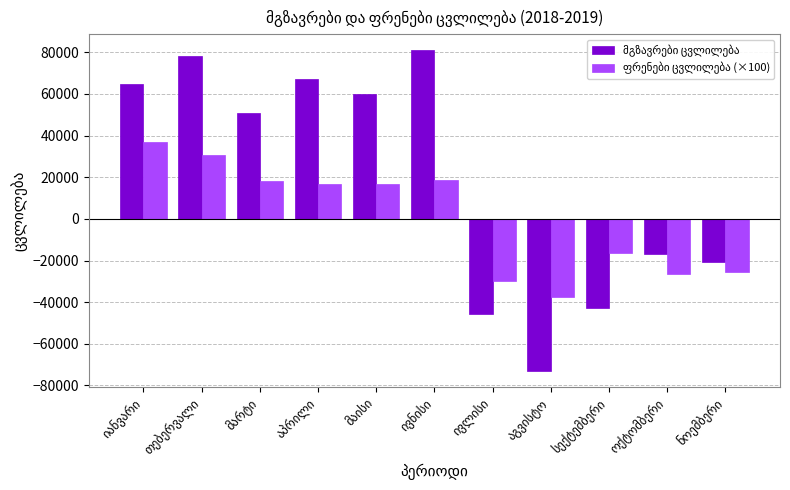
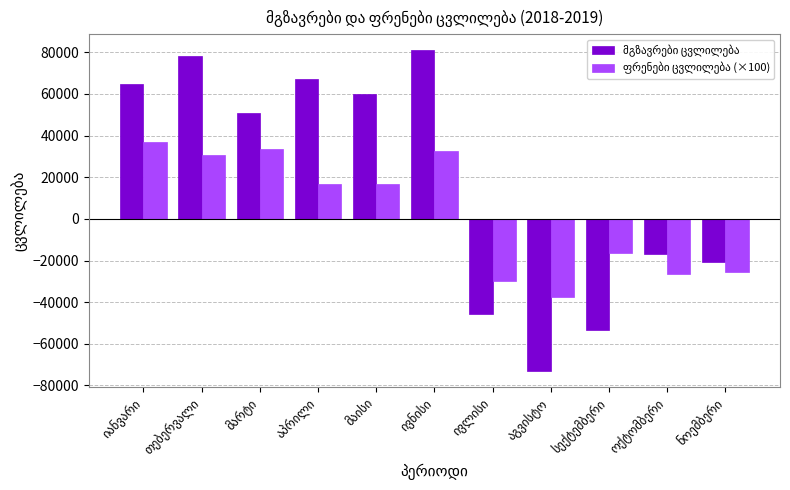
ფრენები ცვლილება (×100), მარტი: 18000 -> 34000
ფრენები ცვლილება (×100), ივნისი: 19000 -> 33000
მგზავრები ცვლილება, სექტემბერი: -43000 -> -53000
